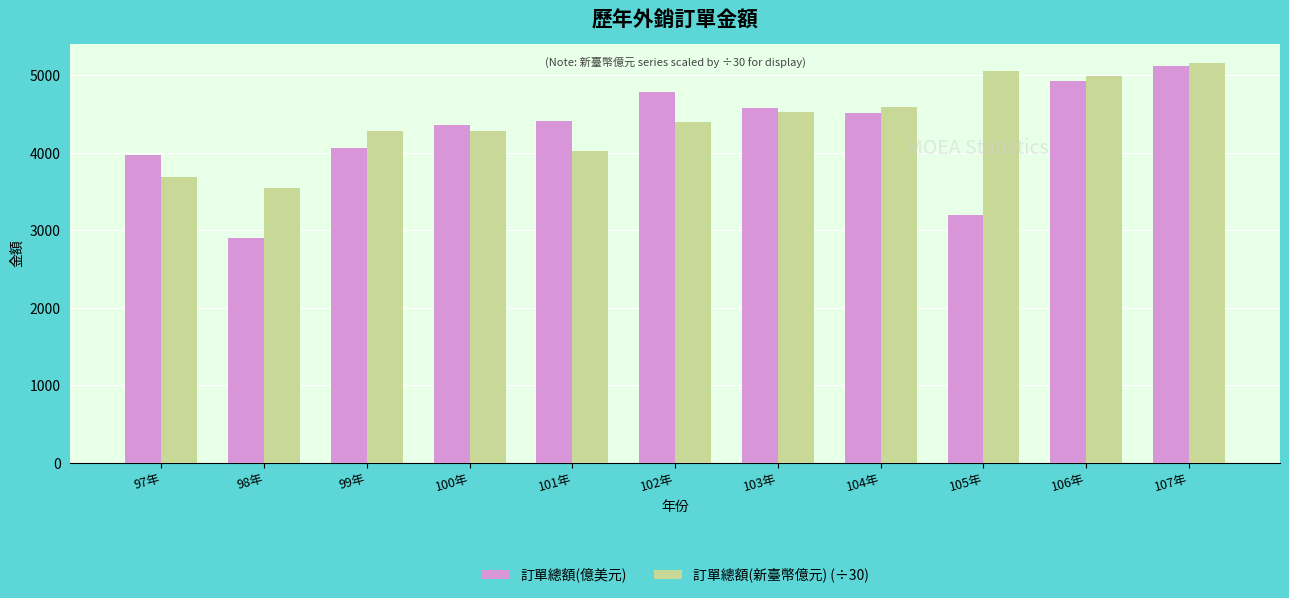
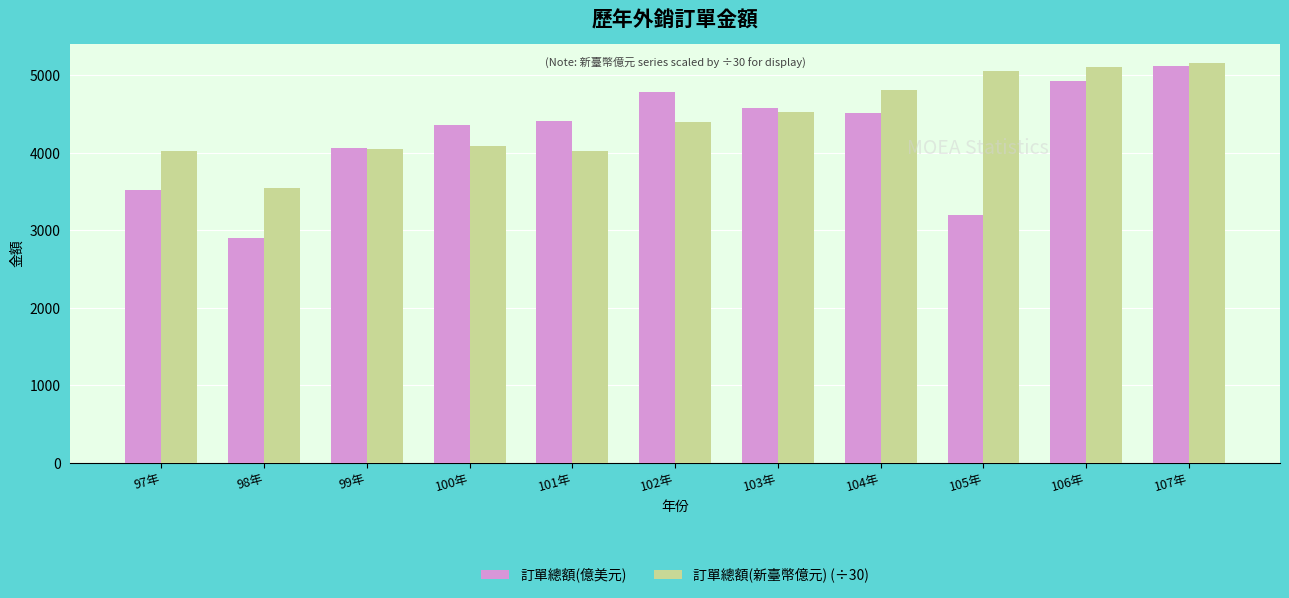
訂單總額(億美元), 97年: 4000 -> 3500
訂單總額(新臺幣億元) (÷30), 97年: 3700 -> 4000
訂單總額(新臺幣億元) (÷30), 99年: 4300 -> 4000
訂單總額(新臺幣億元) (÷30), 100年: 4300 -> 4100
訂單總額(新臺幣億元) (÷30), 104年: 4600 -> 4800
訂單總額(新臺幣億元) (÷30), 106年: 5000 -> 5100
